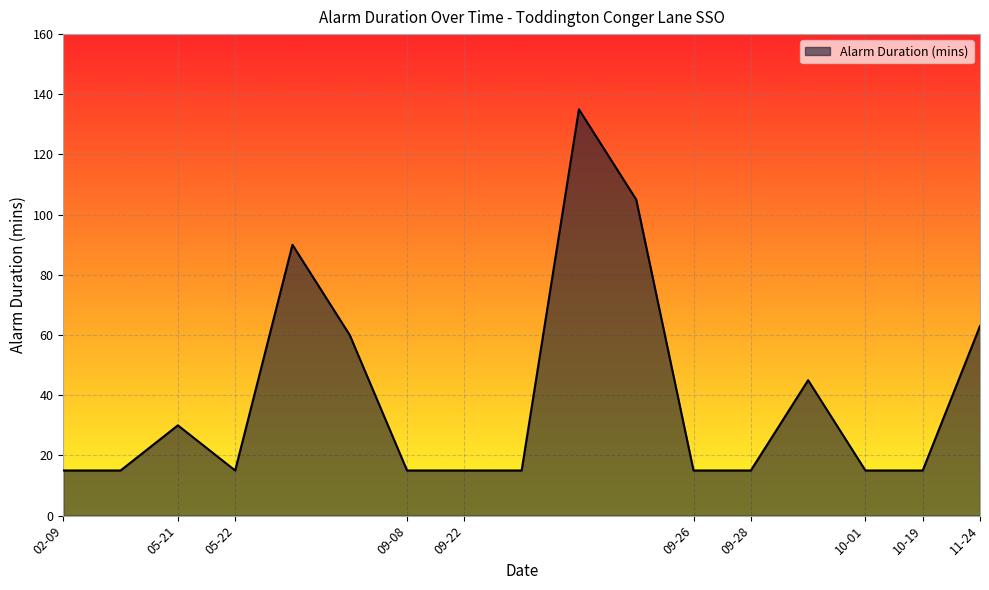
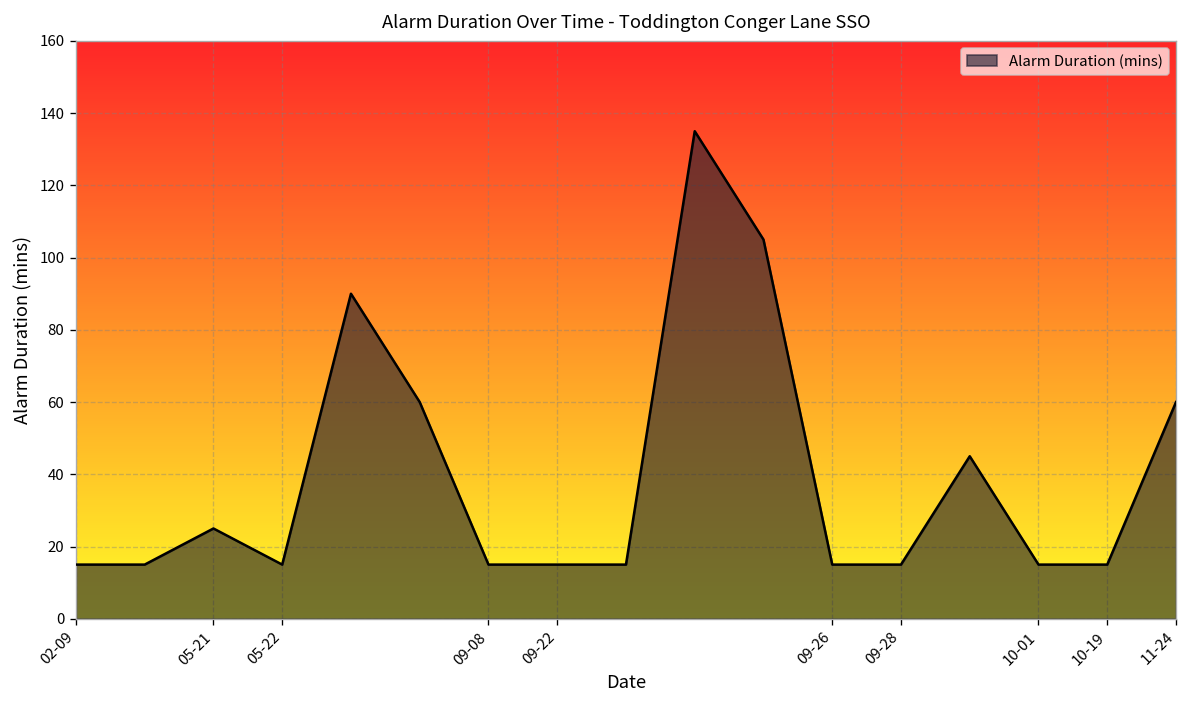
05-21: 30 -> 25
11-24: 63 -> 60
